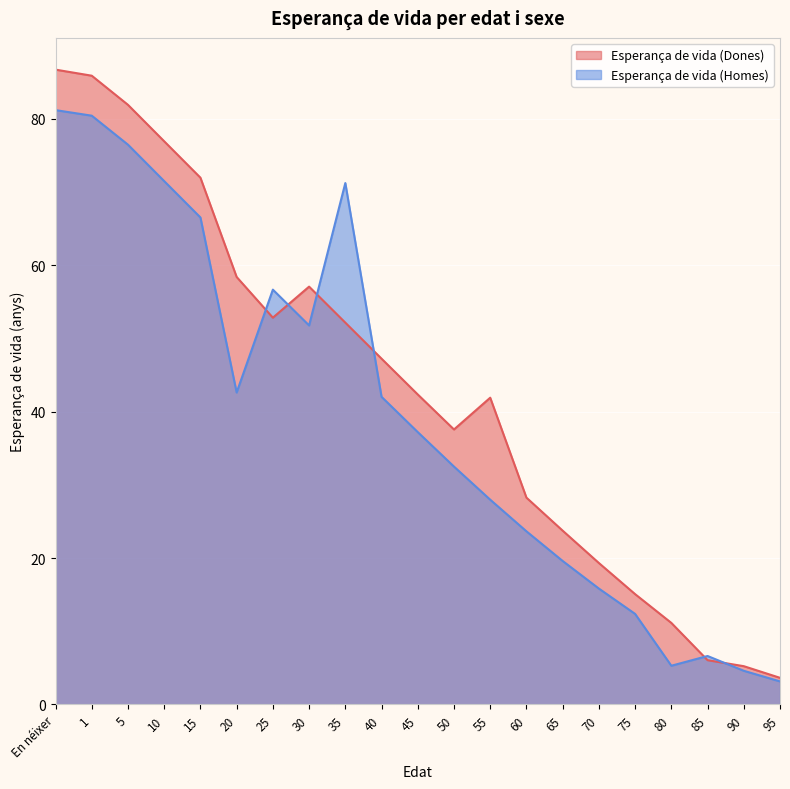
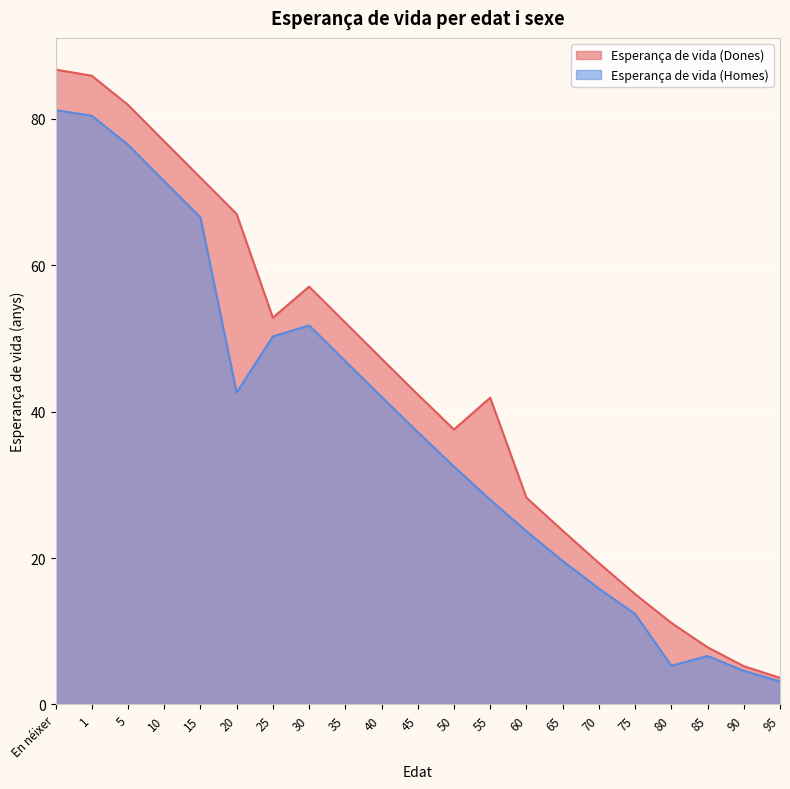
Esperança de vida (Dones), 20: 58 -> 67
Esperança de vida (Homes), 25: 57 -> 50
Esperança de vida (Homes), 35: 71 -> 47
Esperança de vida (Dones), 85: 6 -> 8
